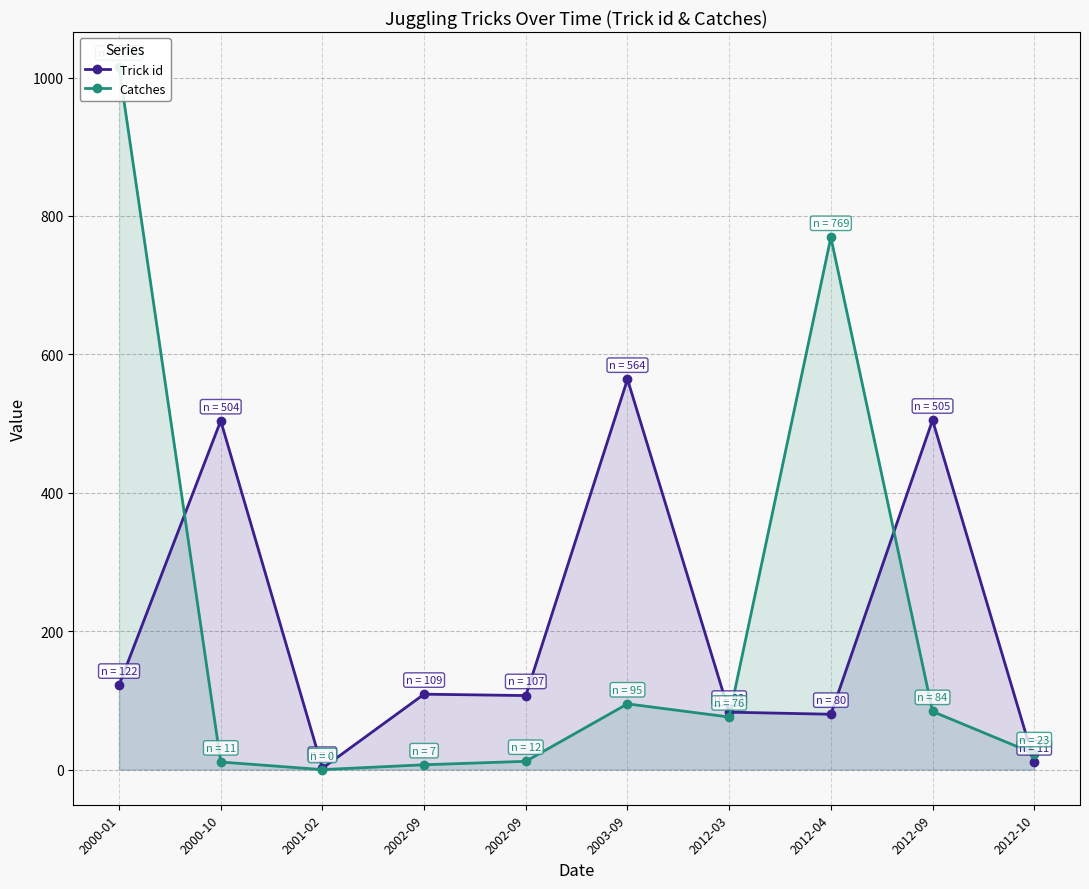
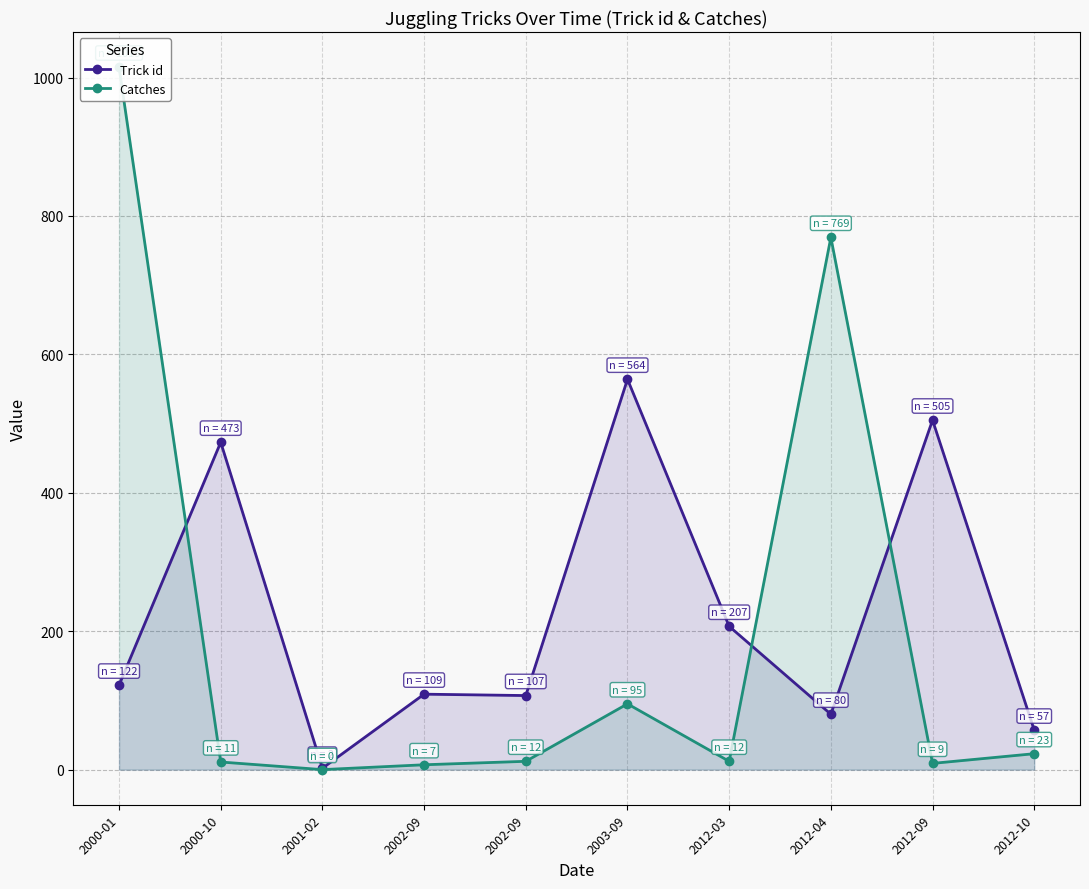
Trick id, 2000-10: 504 -> 473
Trick id, 2012-03: 83 -> 207
Catches, 2012-03: 76 -> 12
Catches, 2012-09: 84 -> 9
Trick id, 2012-10: 11 -> 57
